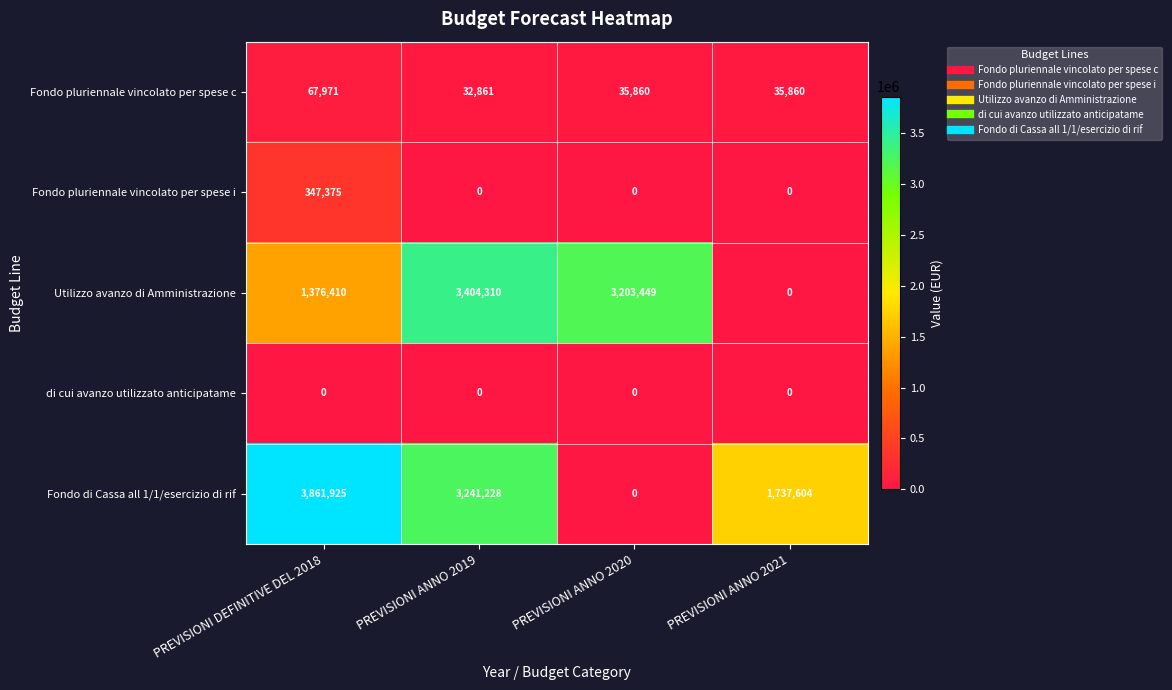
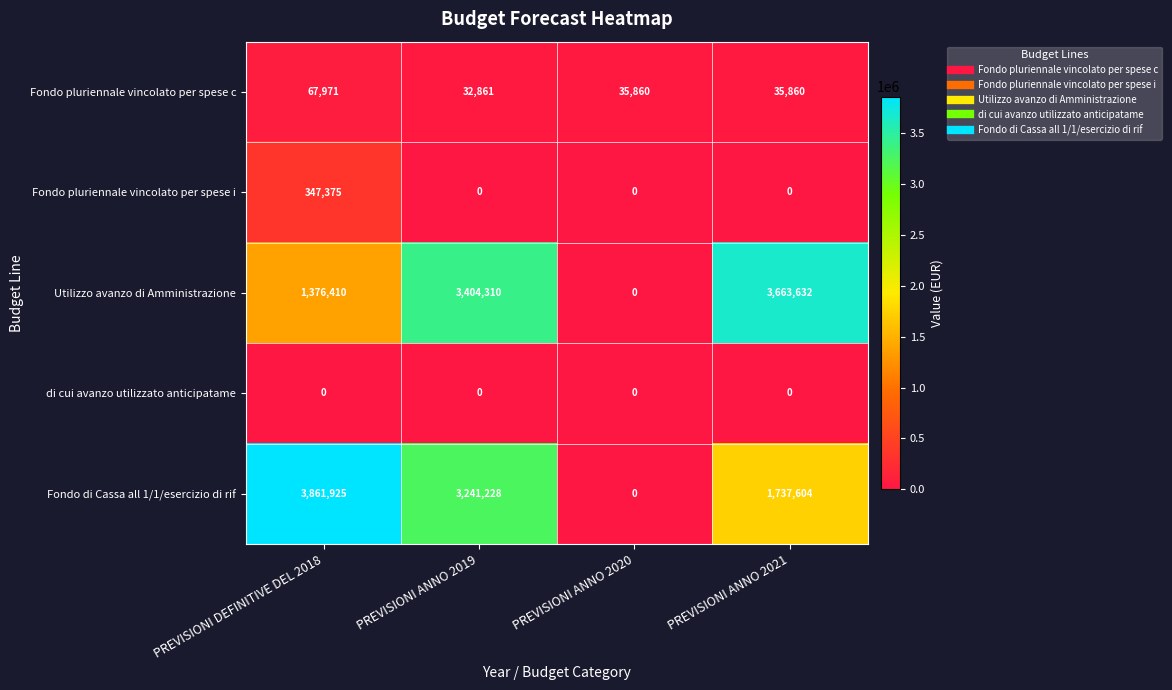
Utilizzo avanzo di Amministrazione, PREVISIONI ANNO 2020: 3,203,449 -> 0
Utilizzo avanzo di Amministrazione, PREVISIONI ANNO 2021: 0 -> 3,663,632
